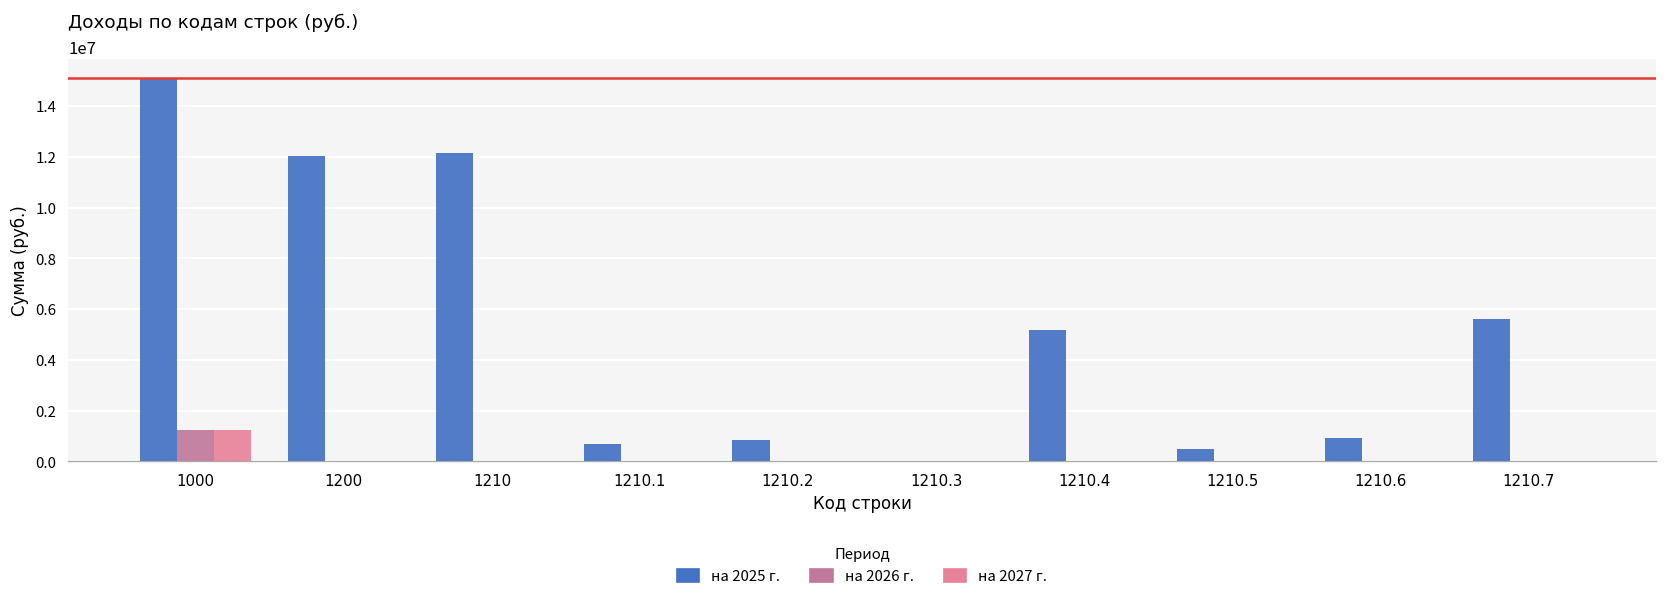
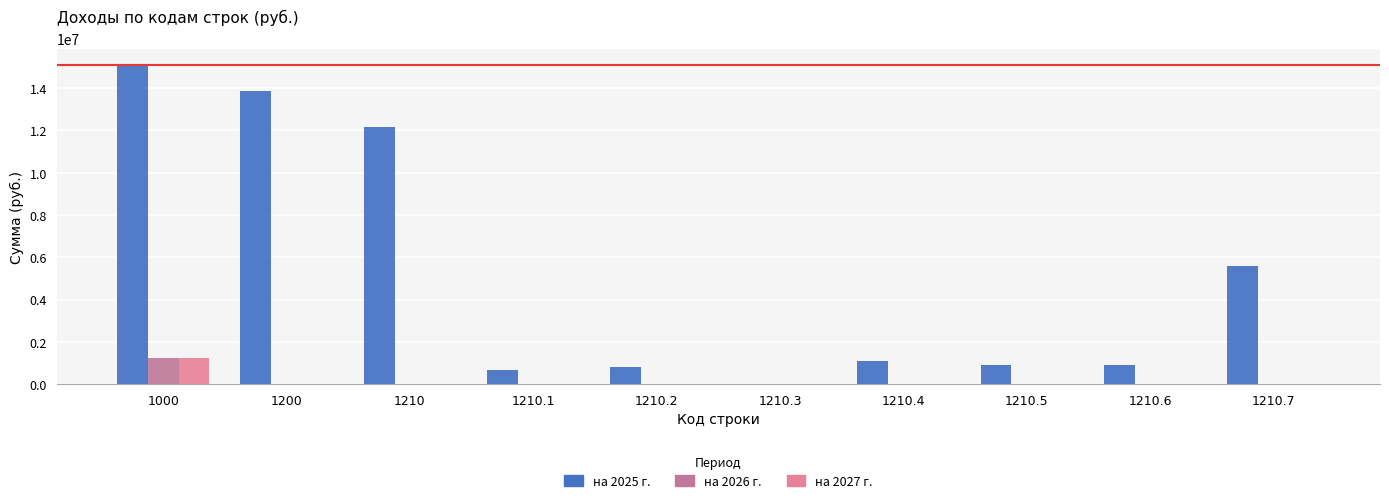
на 2025 г., 1200: 12000000 -> 13900000
на 2025 г., 1210.4: 5200000 -> 1100000
на 2025 г., 1210.5: 500000 -> 900000
